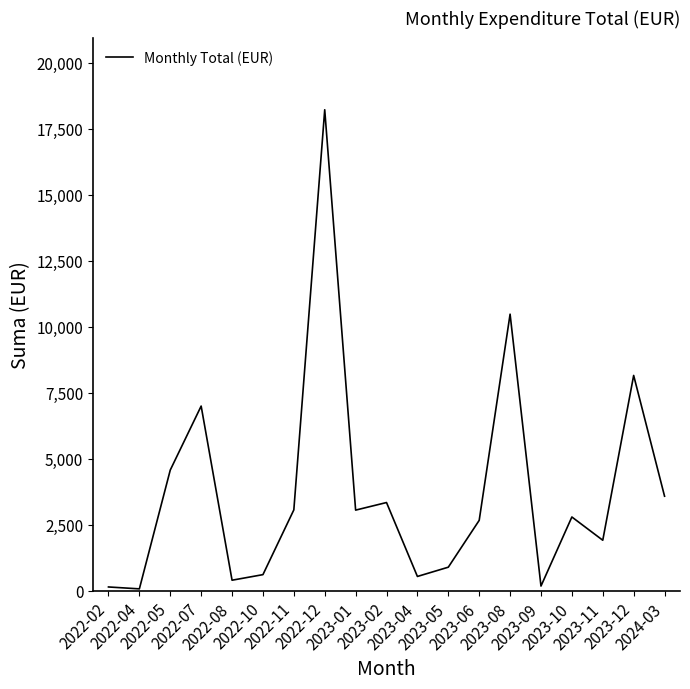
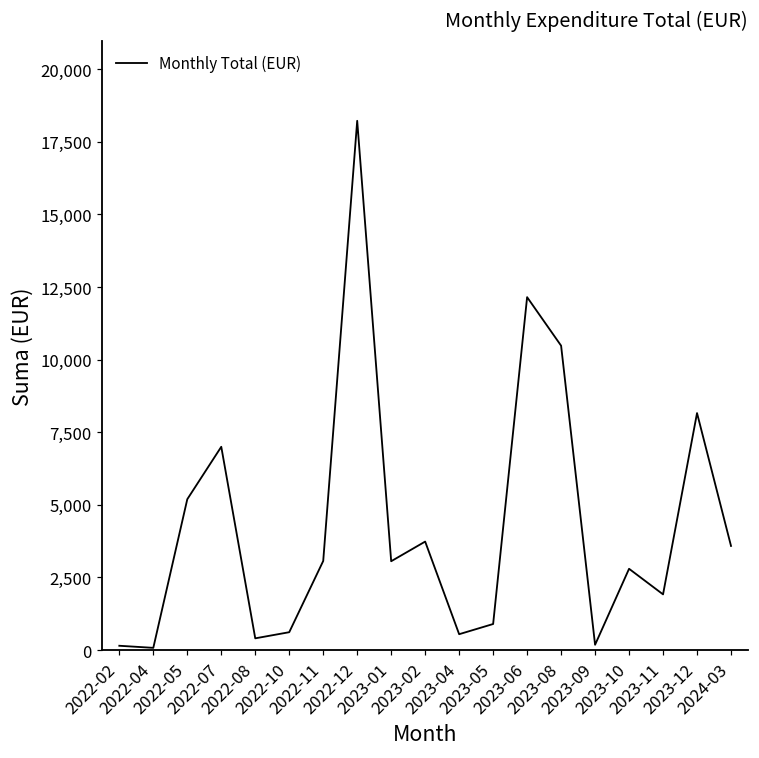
2022-05: 4,600 -> 5,200
2023-02: 3,300 -> 3,700
2023-06: 2,700 -> 12,200
